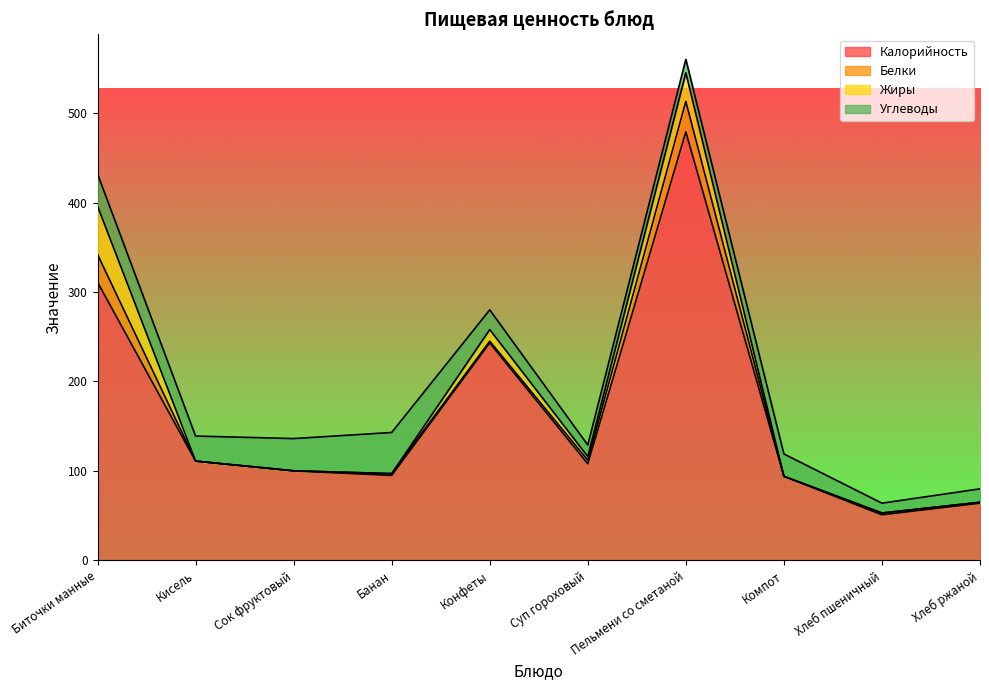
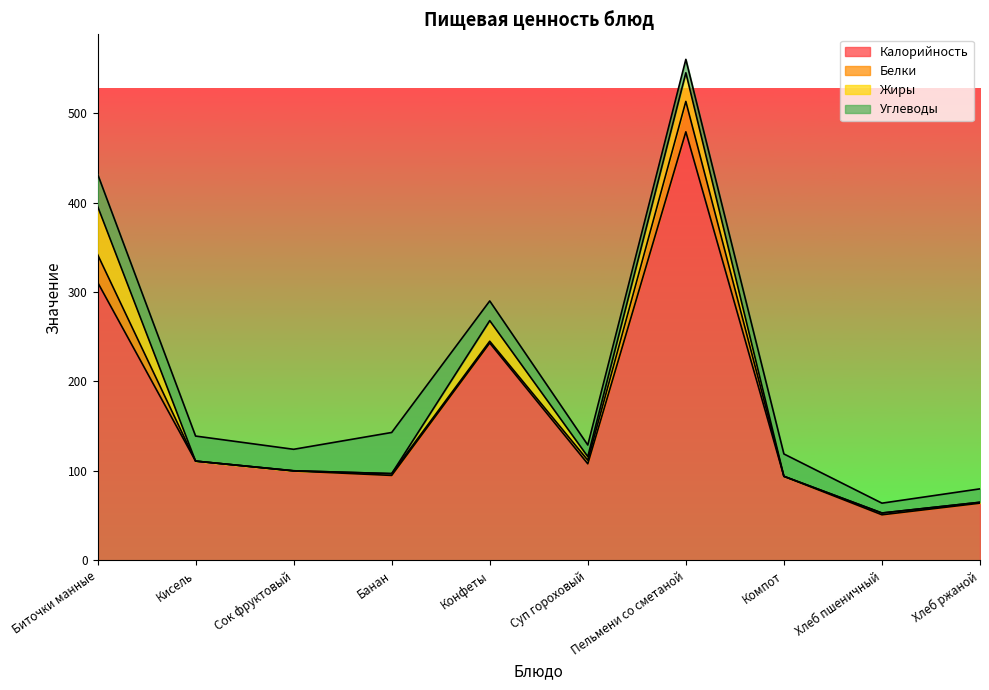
Углеводы, Сок фруктовый: 40 -> 20
Жиры, Конфеты: 10 -> 20
